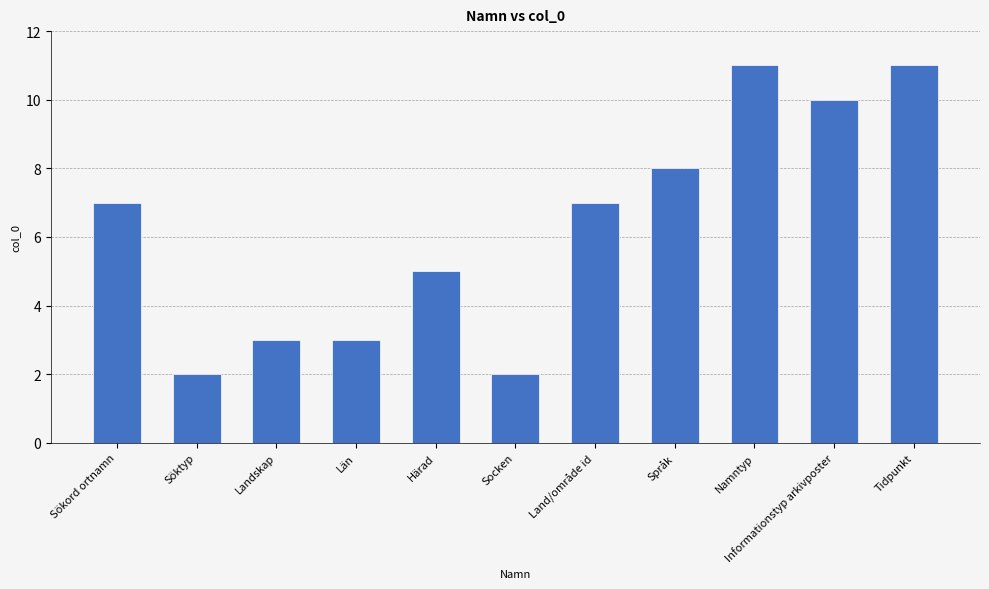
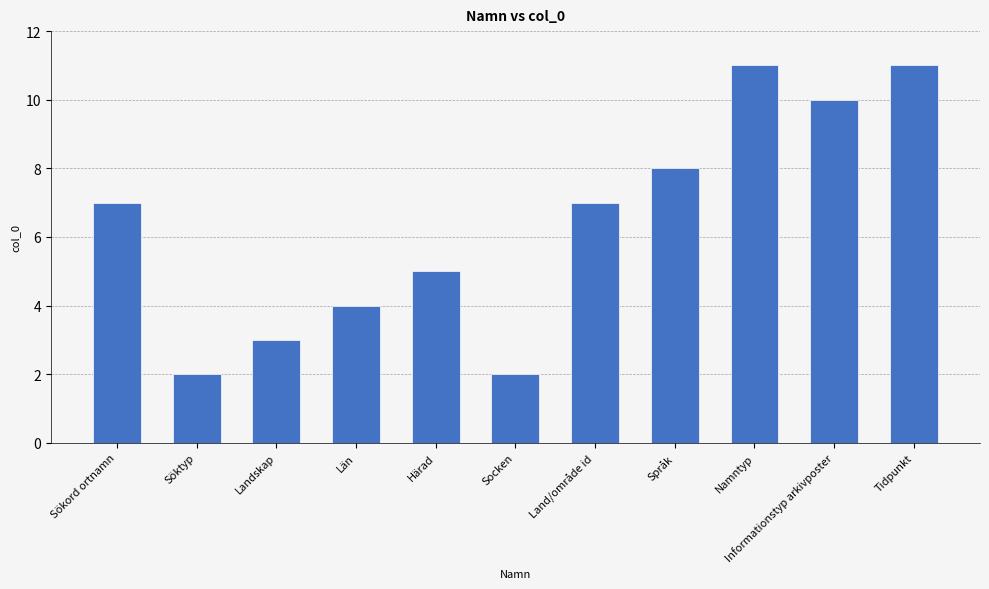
Län: 3 -> 4
